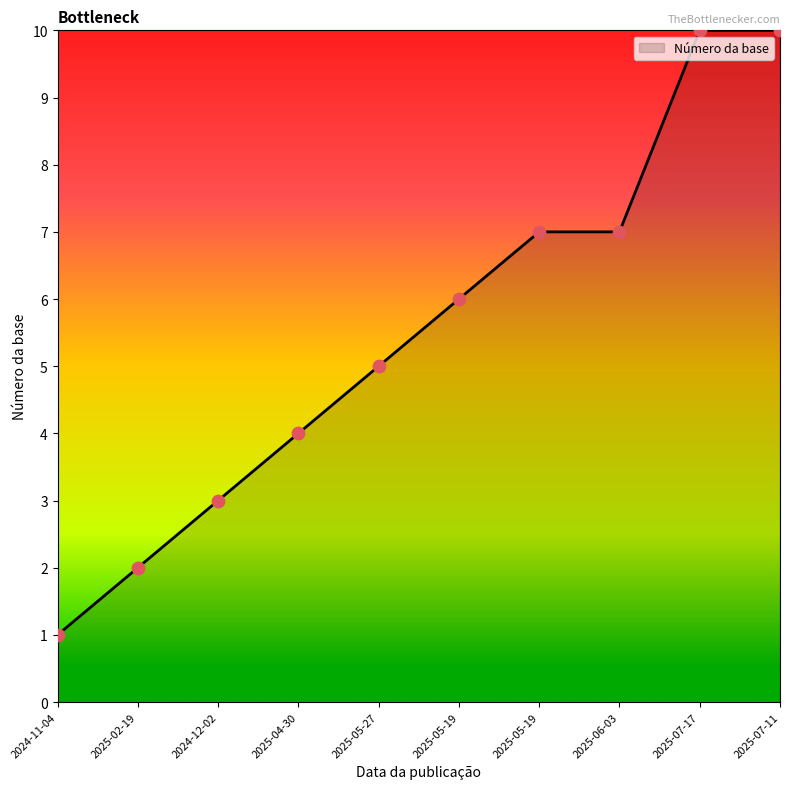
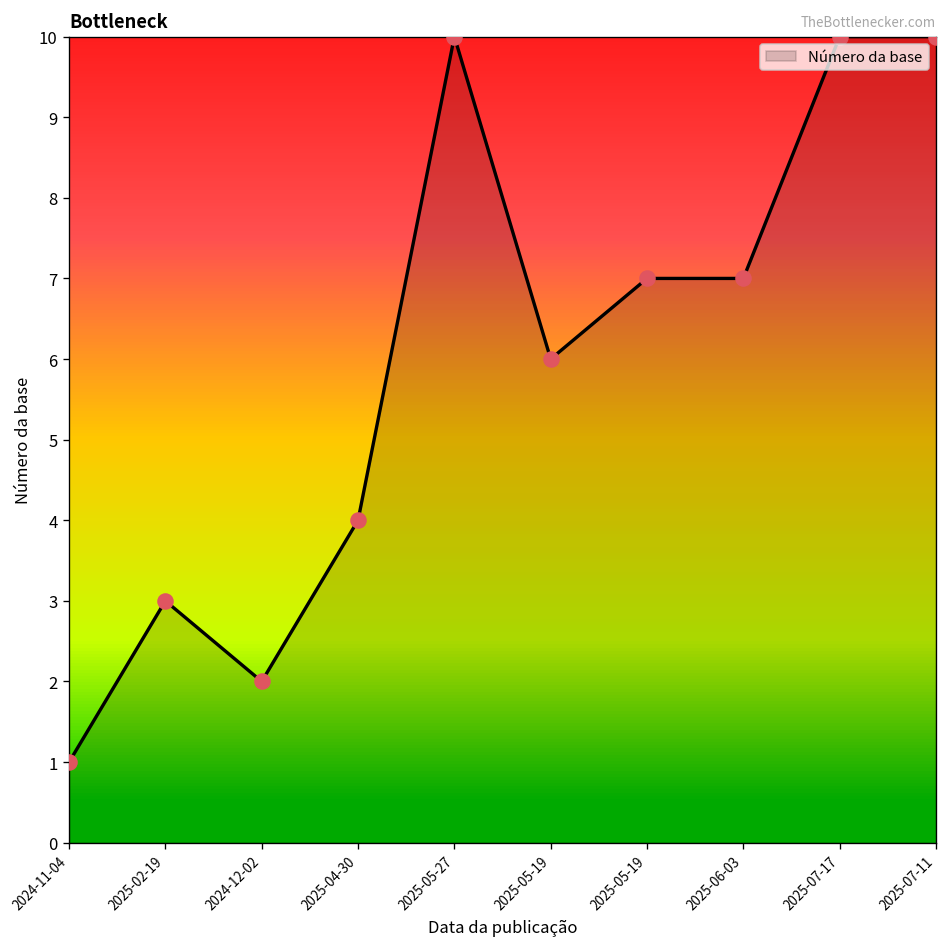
2025-02-19: 2 -> 3
2024-12-02: 3 -> 2
2025-05-27: 5 -> 10
